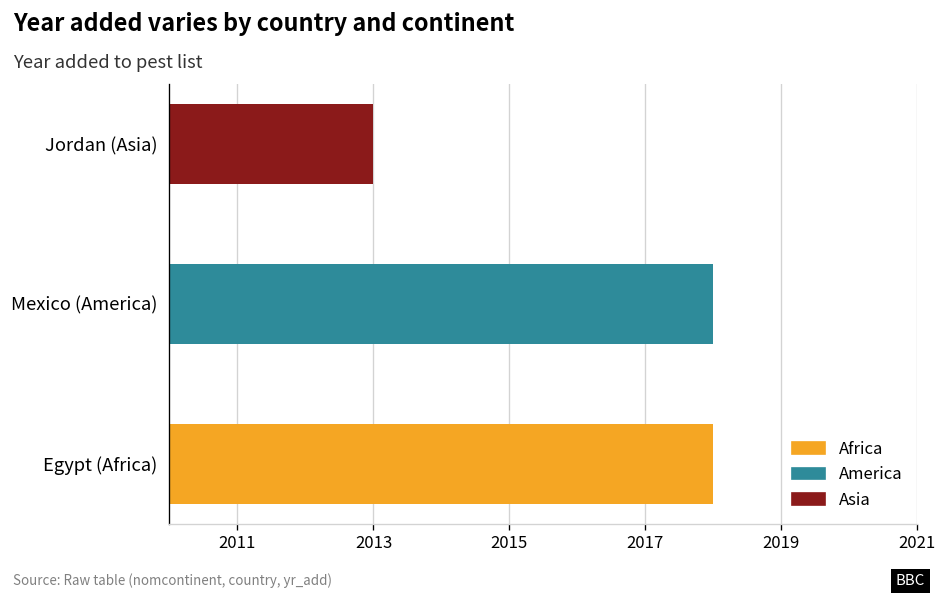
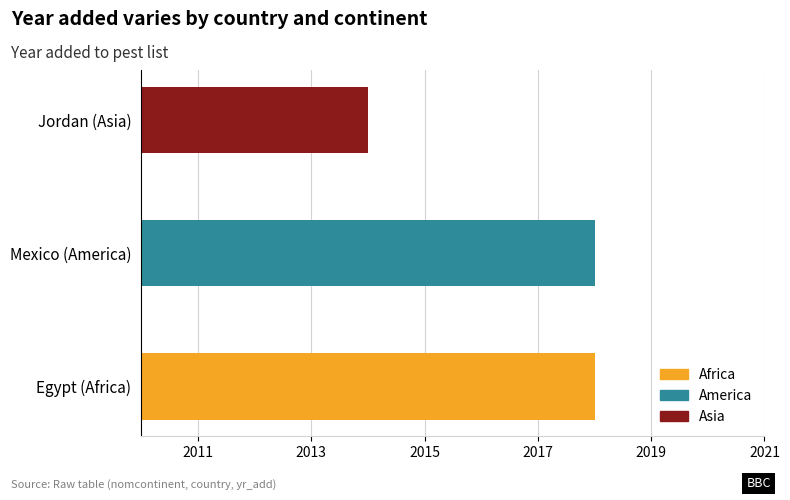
Jordan (Asia): 2013 -> 2014
